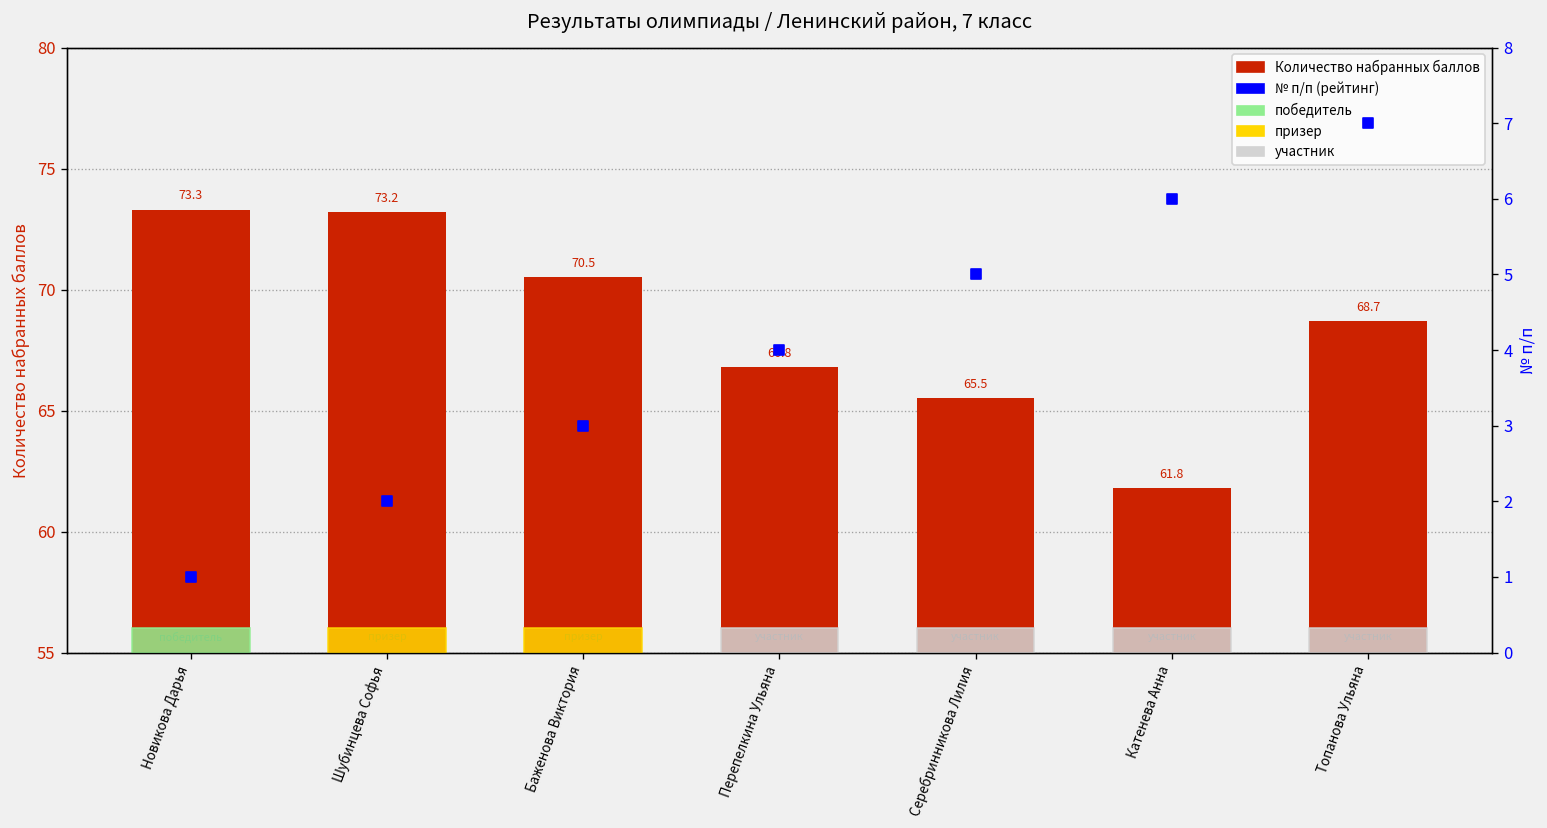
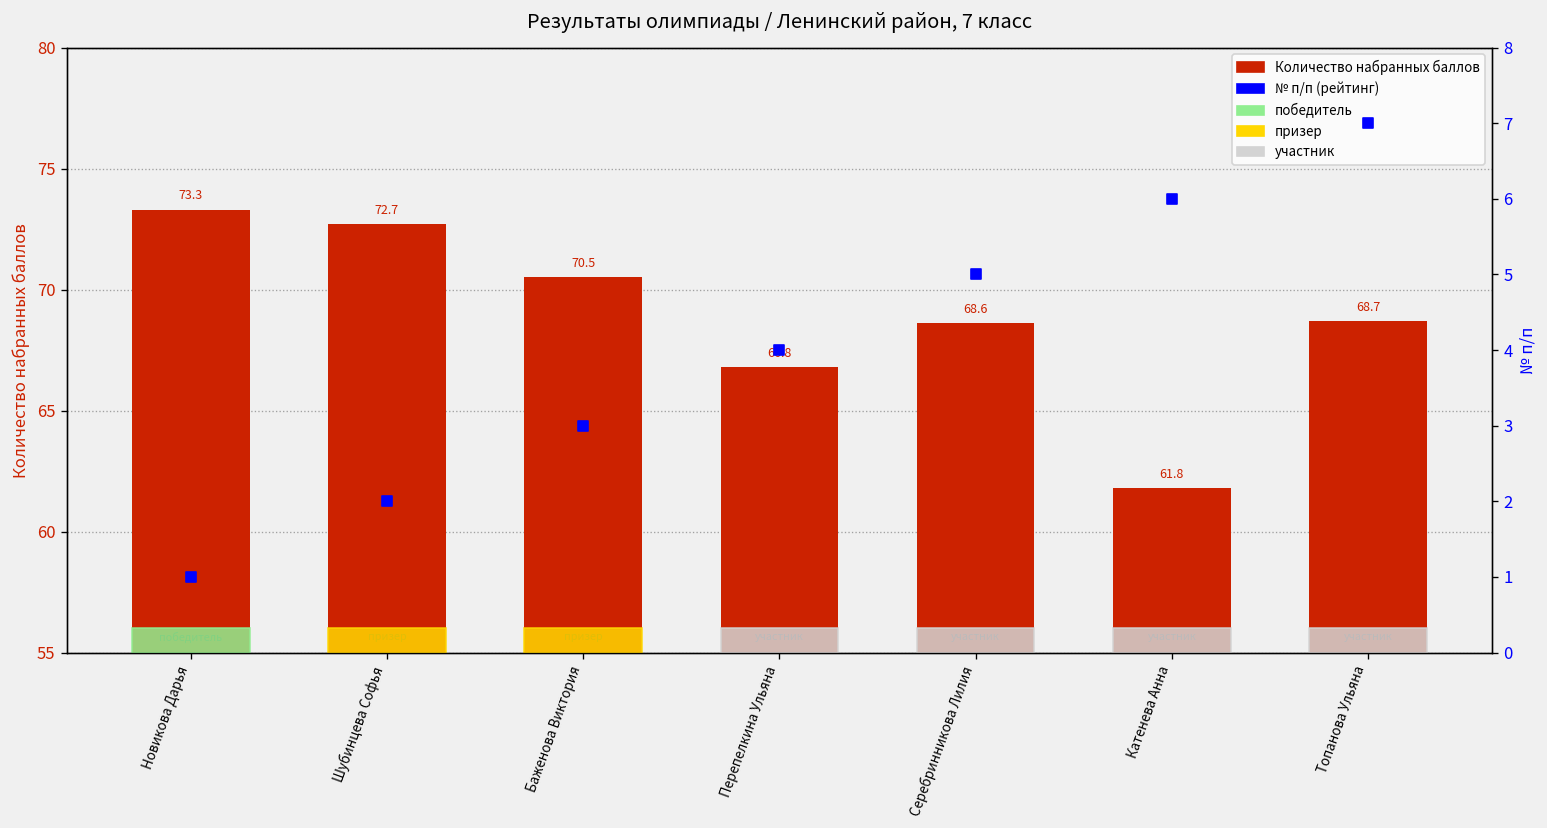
Количество набранных баллов, Шубинцева Софья: 73.2 -> 72.7
Количество набранных баллов, Серебринникова Лилия: 65.5 -> 68.6
